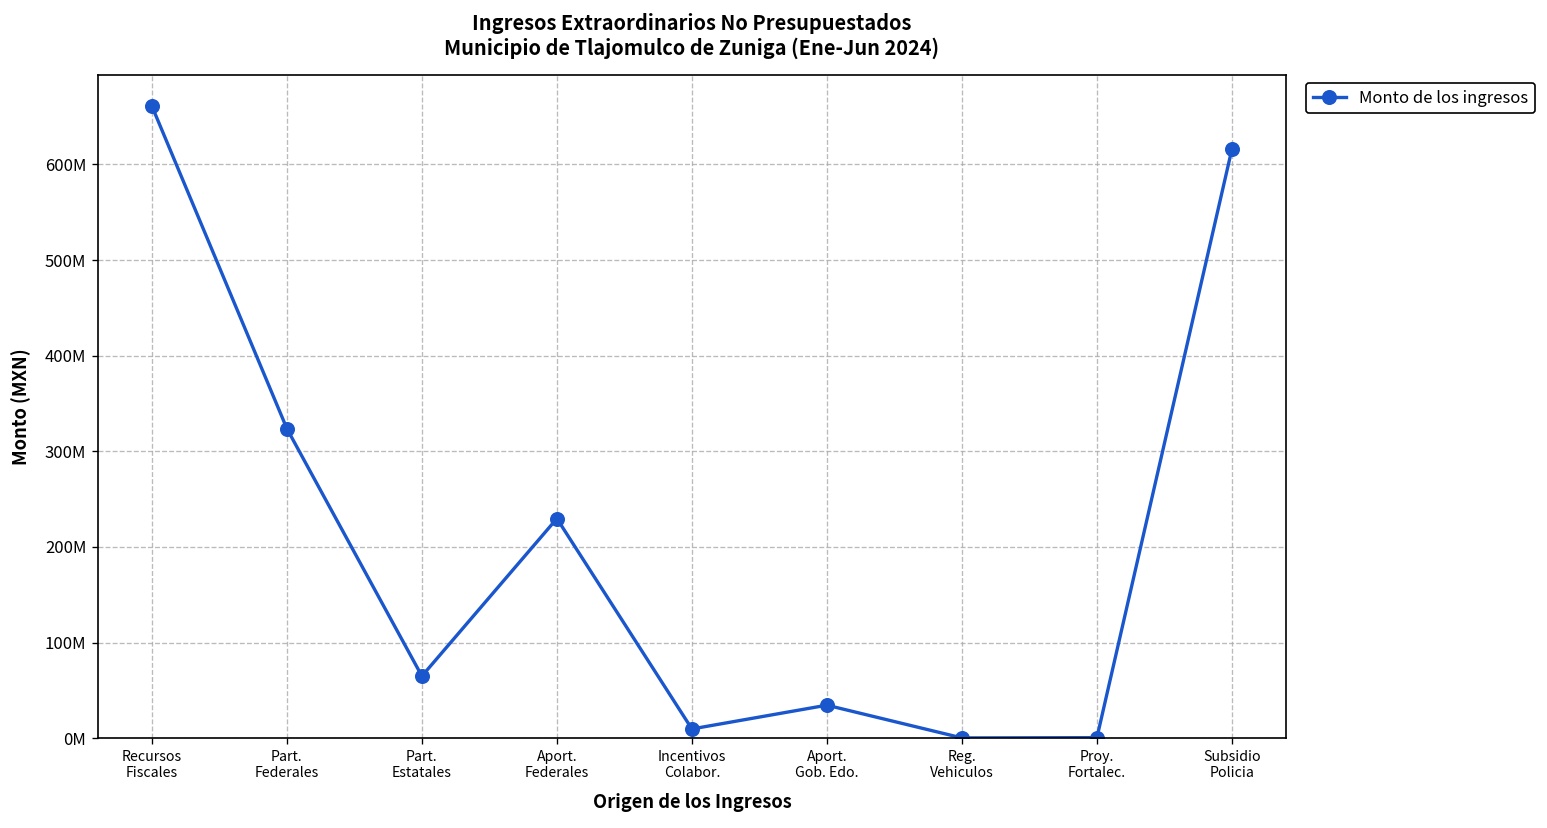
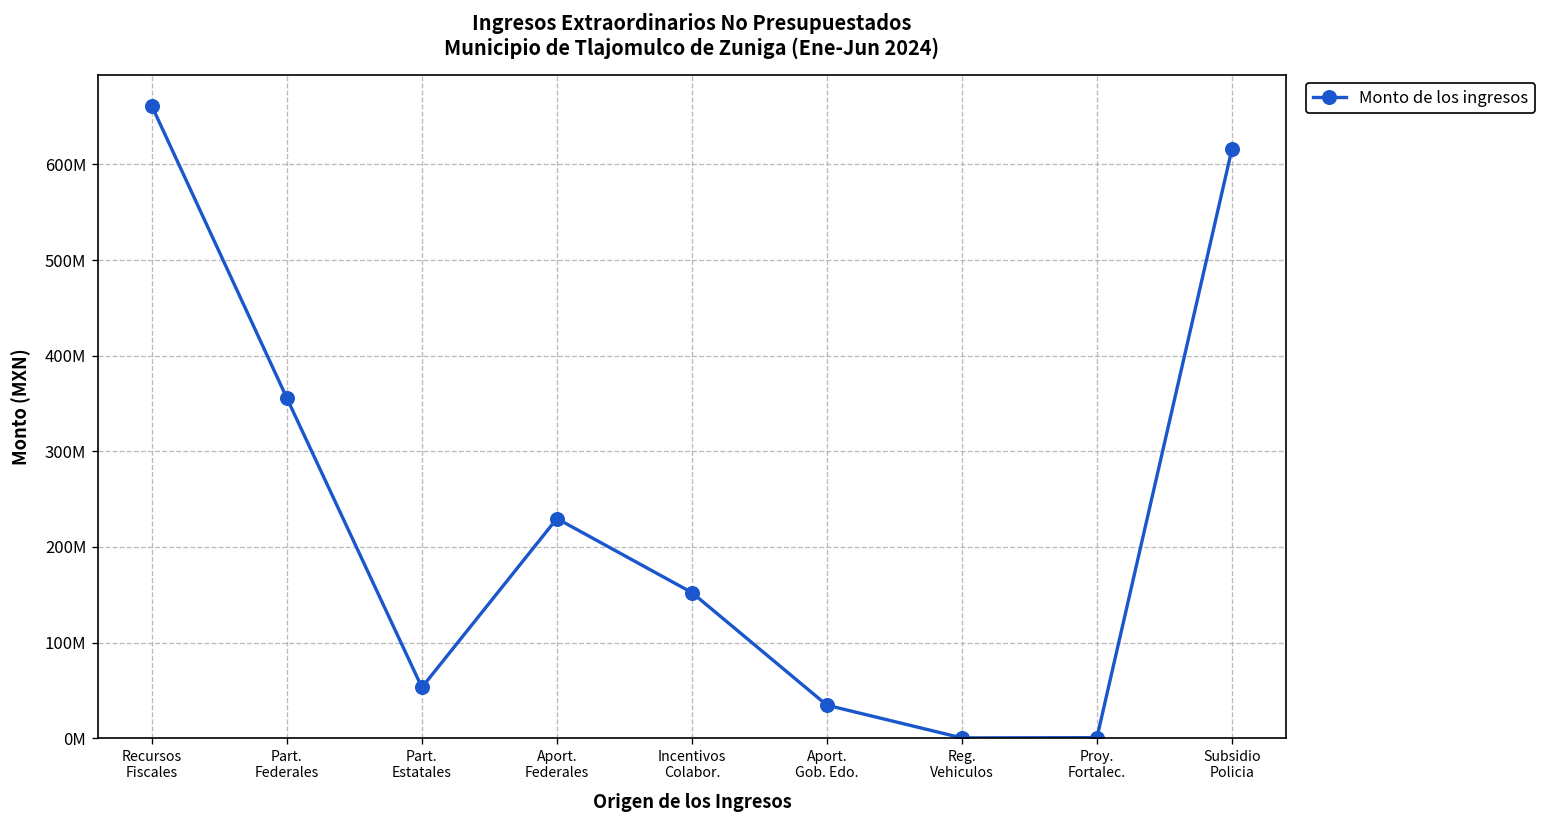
Part. Federales: 320000000 -> 360000000
Part. Estatales: 60000000 -> 50000000
Incentivos Colabor.: 10000000 -> 150000000
